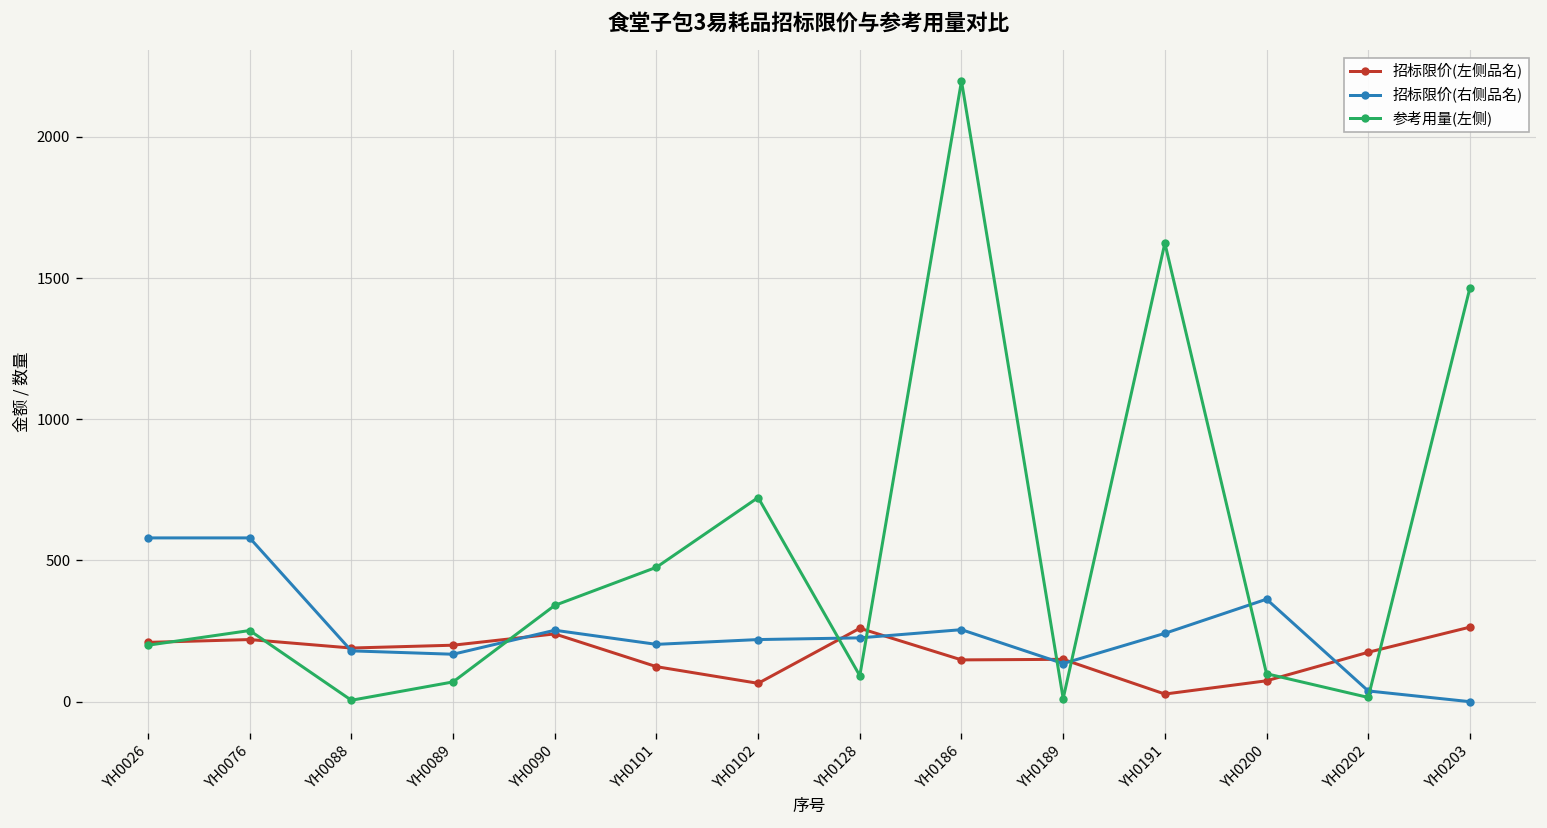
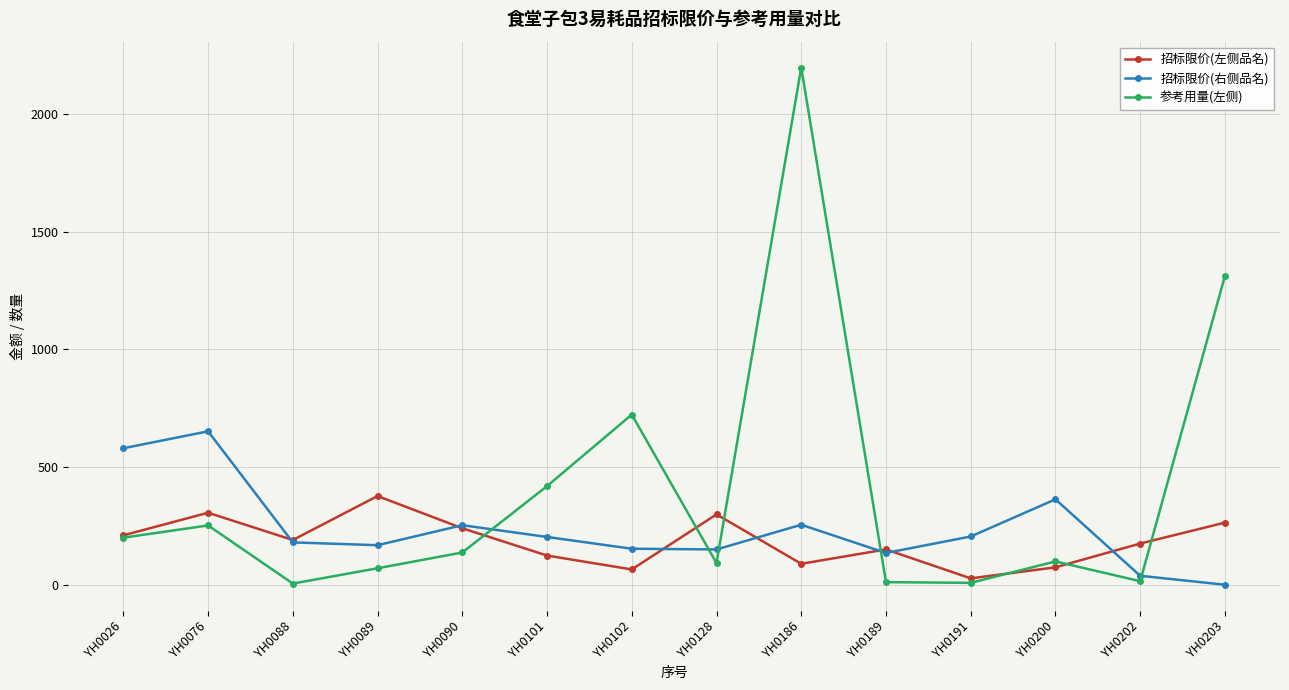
招标限价(左侧品名), YH0076: 220 -> 310
招标限价(右侧品名), YH0076: 580 -> 650
招标限价(左侧品名), YH0089: 200 -> 380
参考用量(左侧), YH0090: 340 -> 140
参考用量(左侧), YH0101: 480 -> 420
招标限价(右侧品名), YH0102: 220 -> 150
招标限价(左侧品名), YH0128: 260 -> 300
招标限价(右侧品名), YH0128: 230 -> 150
招标限价(左侧品名), YH0186: 150 -> 90
招标限价(右侧品名), YH0191: 240 -> 210
参考用量(左侧), YH0191: 1620 -> 10
参考用量(左侧), YH0203: 1470 -> 1310
